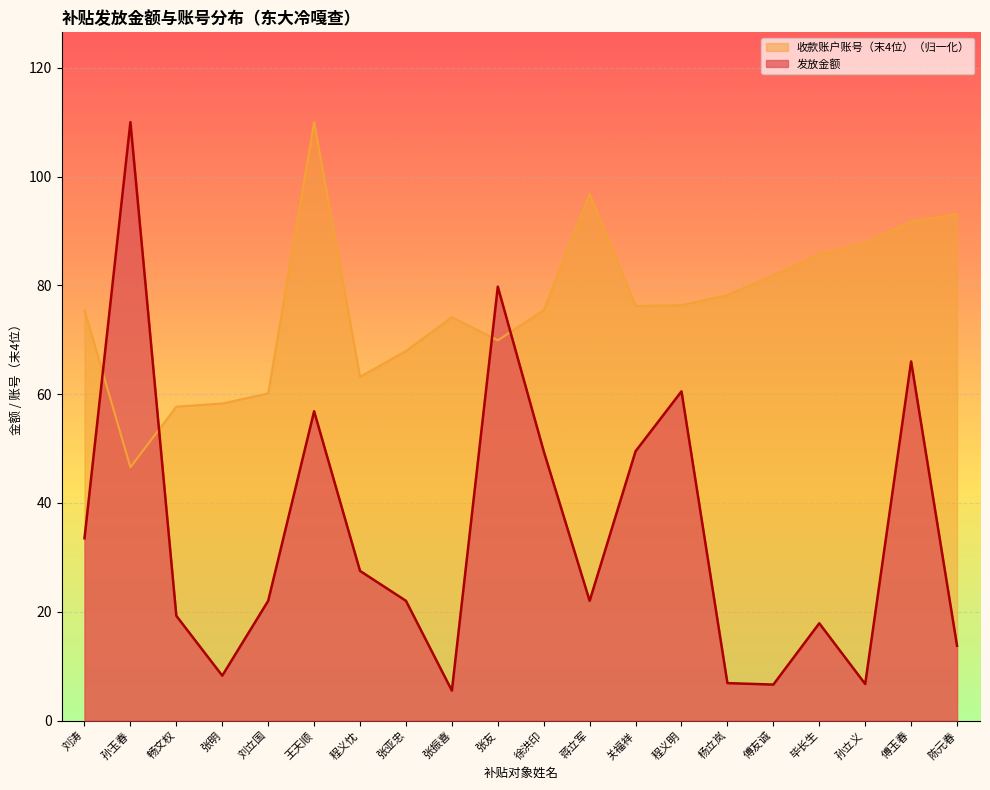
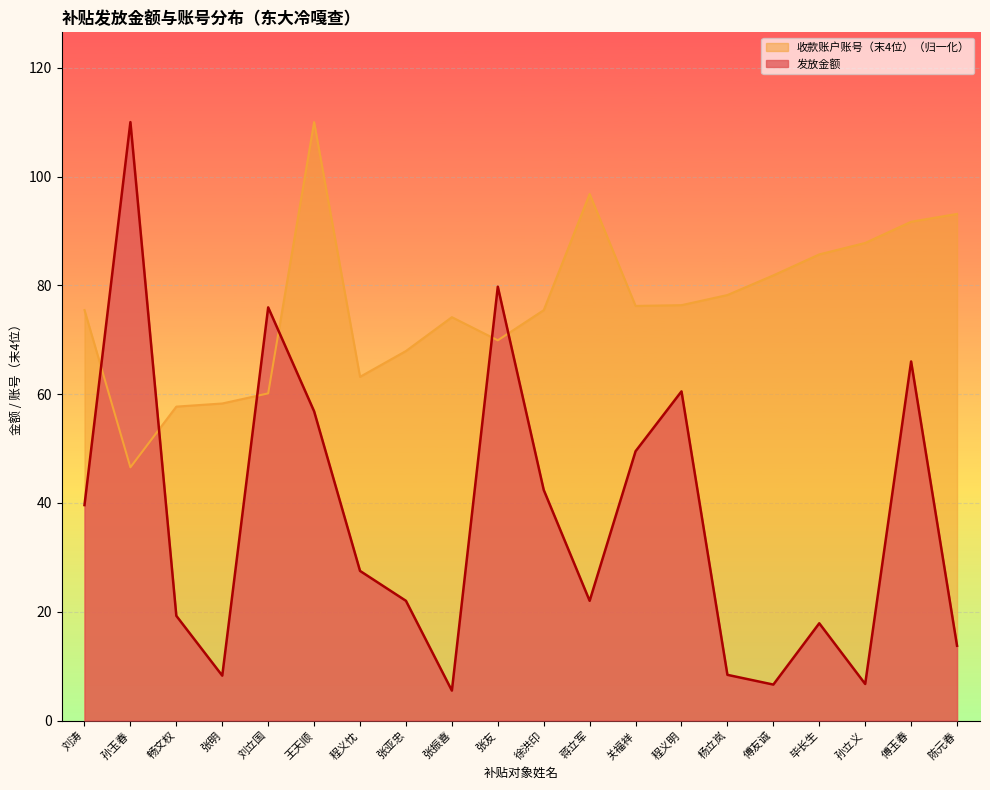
发放金额, 刘涛: 34 -> 40
发放金额, 刘立国: 22 -> 76
发放金额, 徐洪印: 50 -> 42
发放金额, 杨立岚: 7 -> 8
